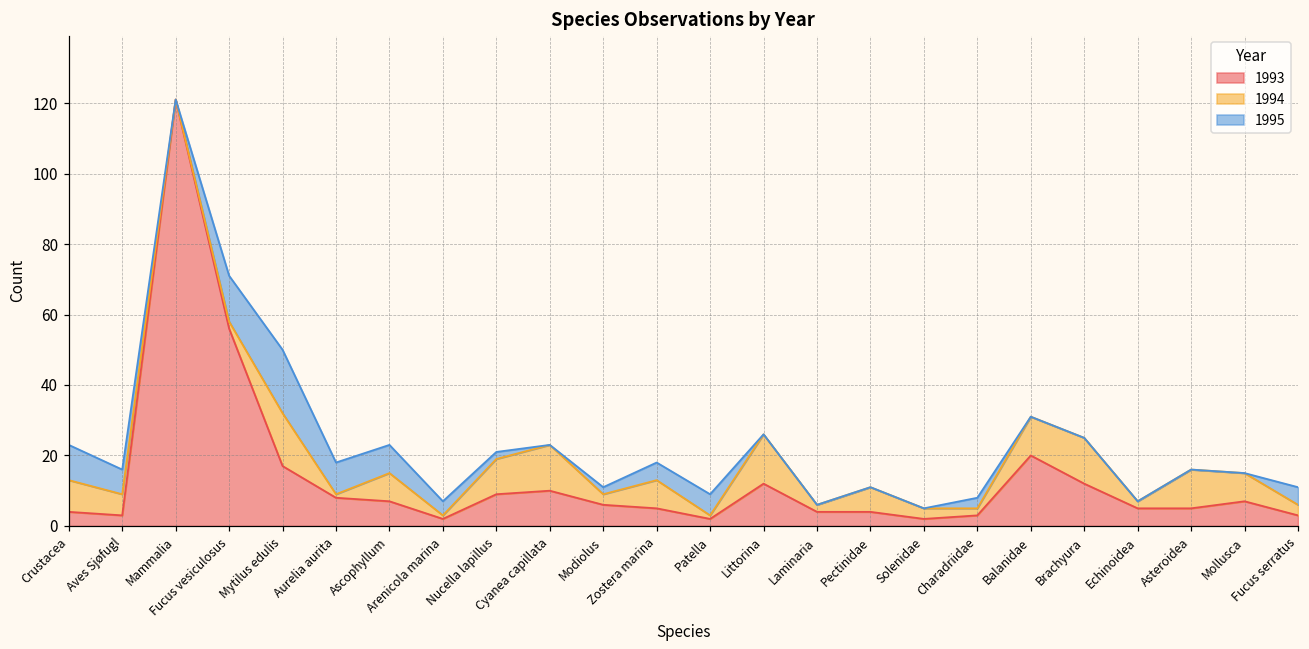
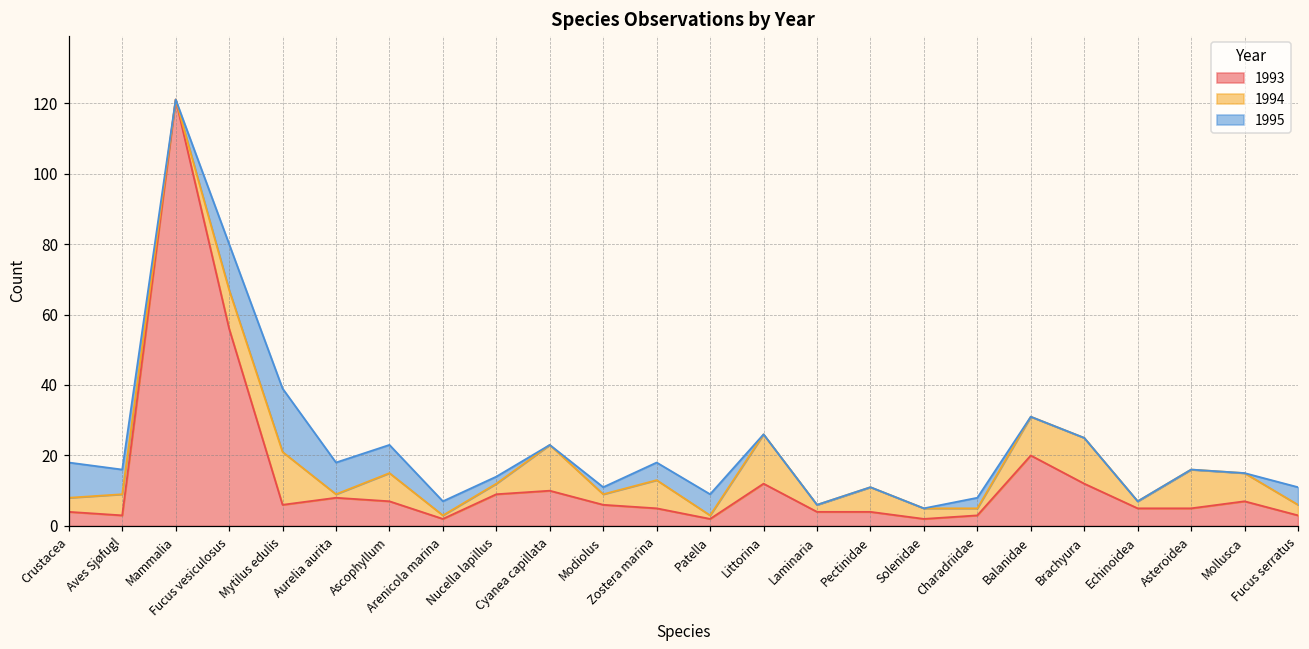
1994, Crustacea: 9 -> 4
1994, Fucus vesiculosus: 2 -> 11
1993, Mytilus edulis: 17 -> 6
1994, Nucella lapillus: 10 -> 3
